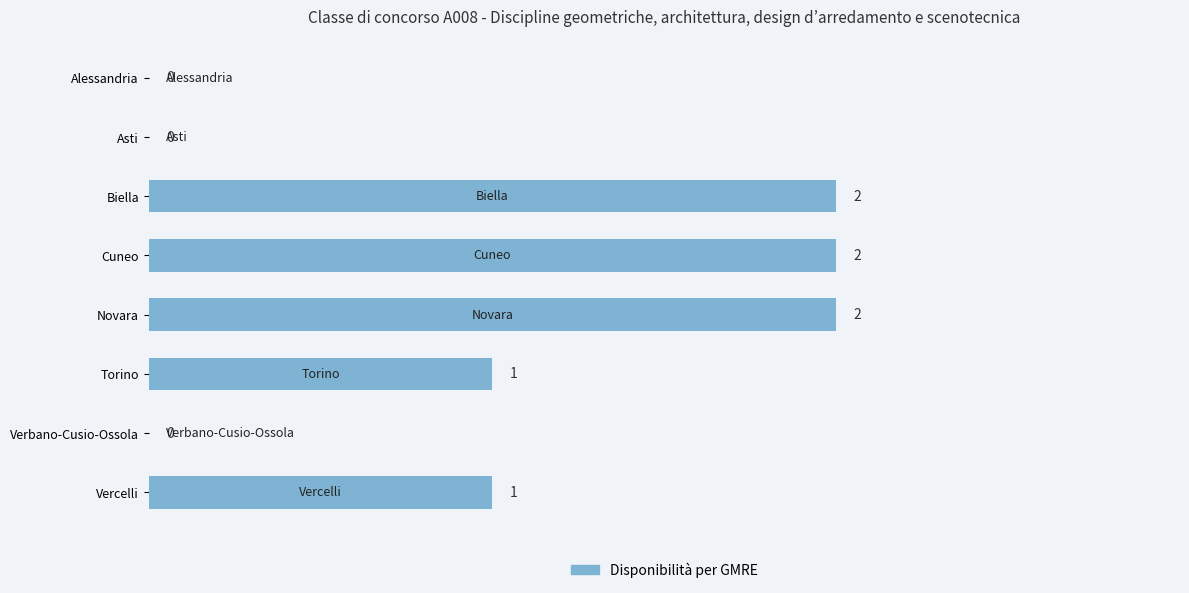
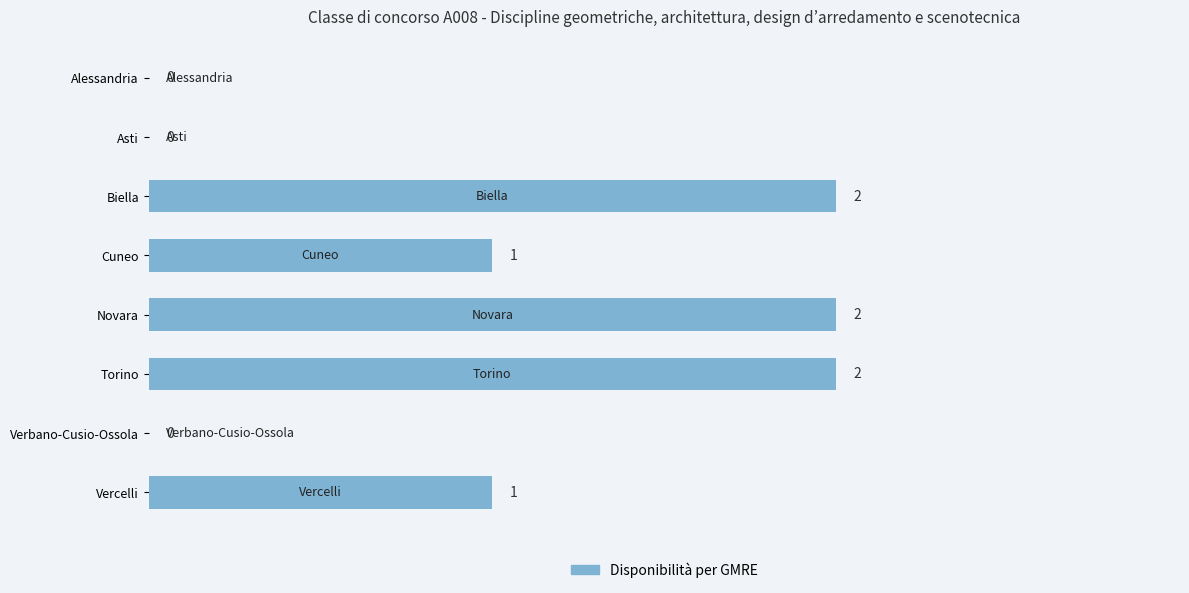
Cuneo: 2 -> 1
Torino: 1 -> 2
